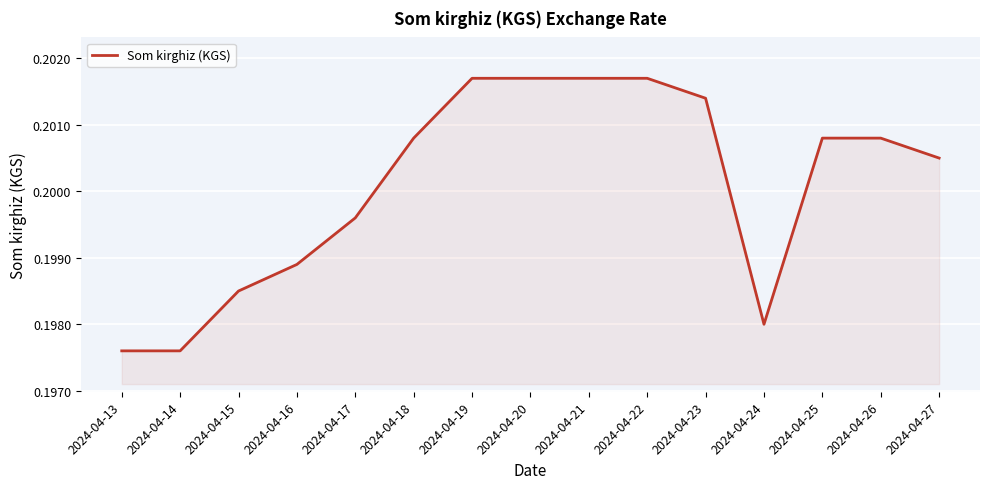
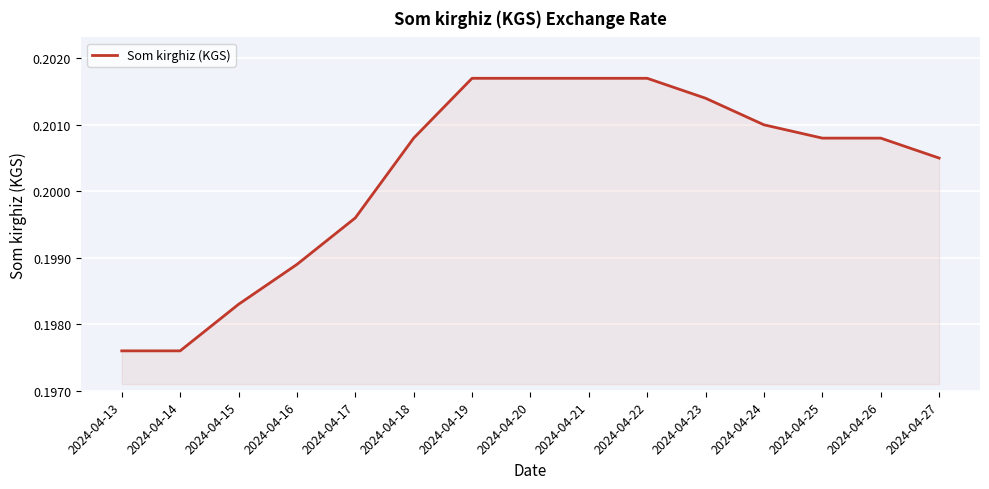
2024-04-15: 0.1985 -> 0.1983
2024-04-24: 0.198 -> 0.201
